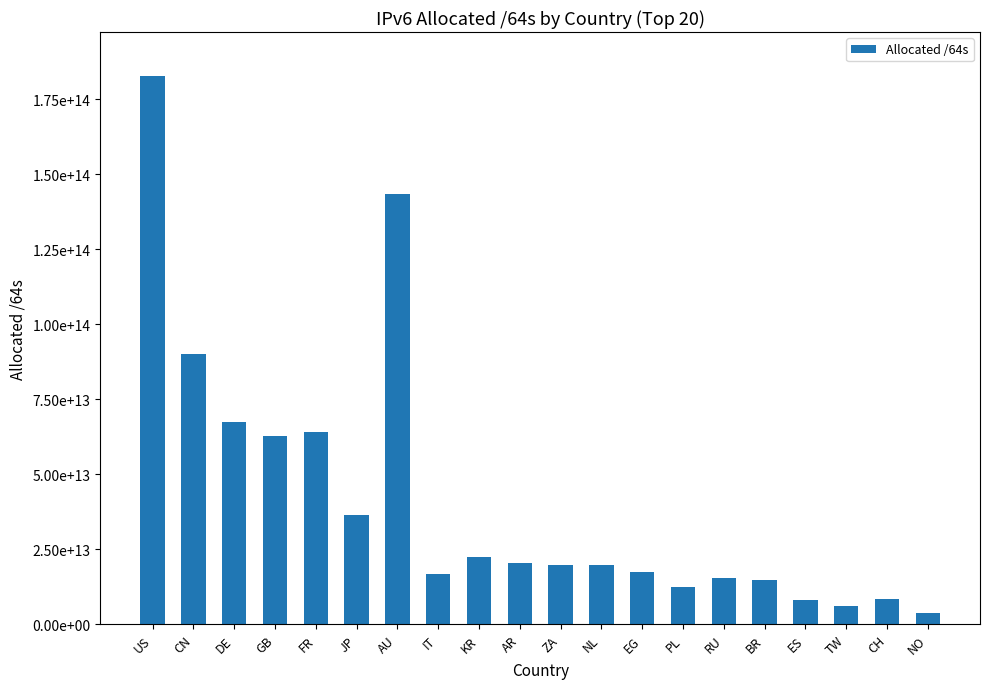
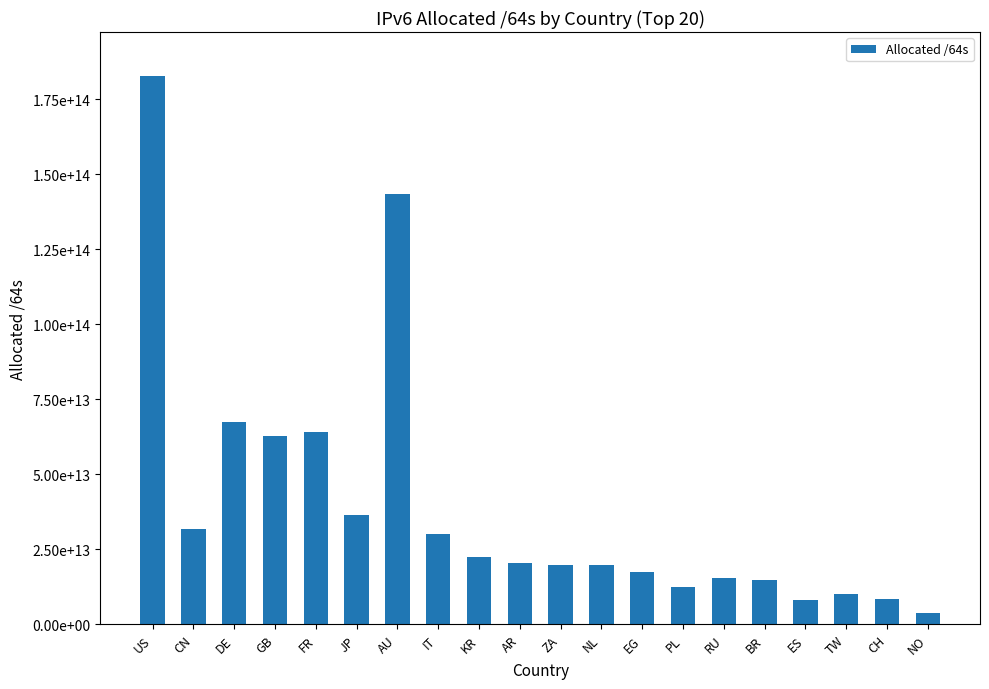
CN: 90000000000000 -> 32000000000000
IT: 17000000000000 -> 30000000000000
TW: 6000000000000 -> 10000000000000
